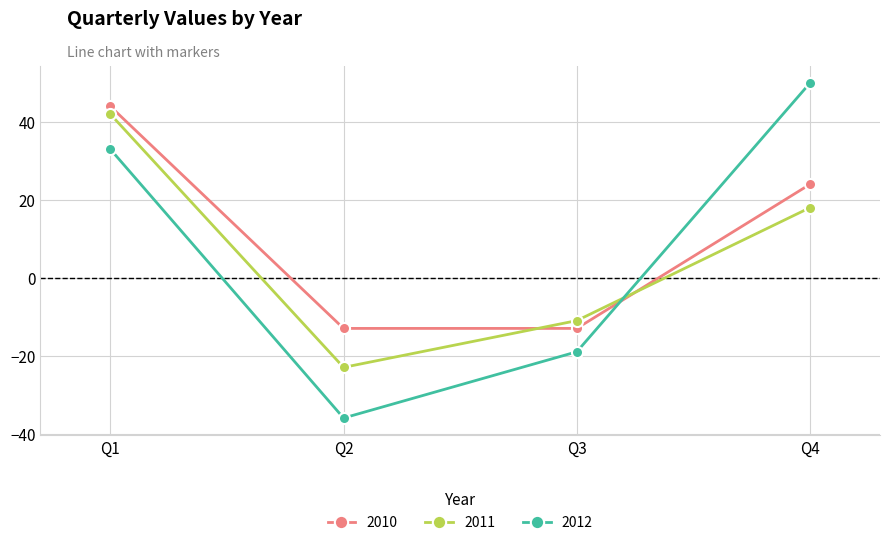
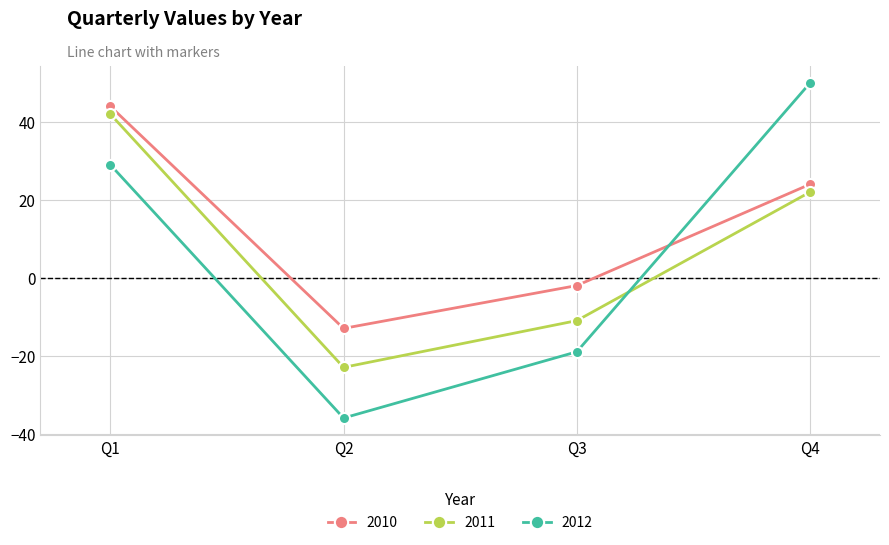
2012, Q1: 33 -> 29
2010, Q3: -13 -> -2
2011, Q4: 18 -> 22
